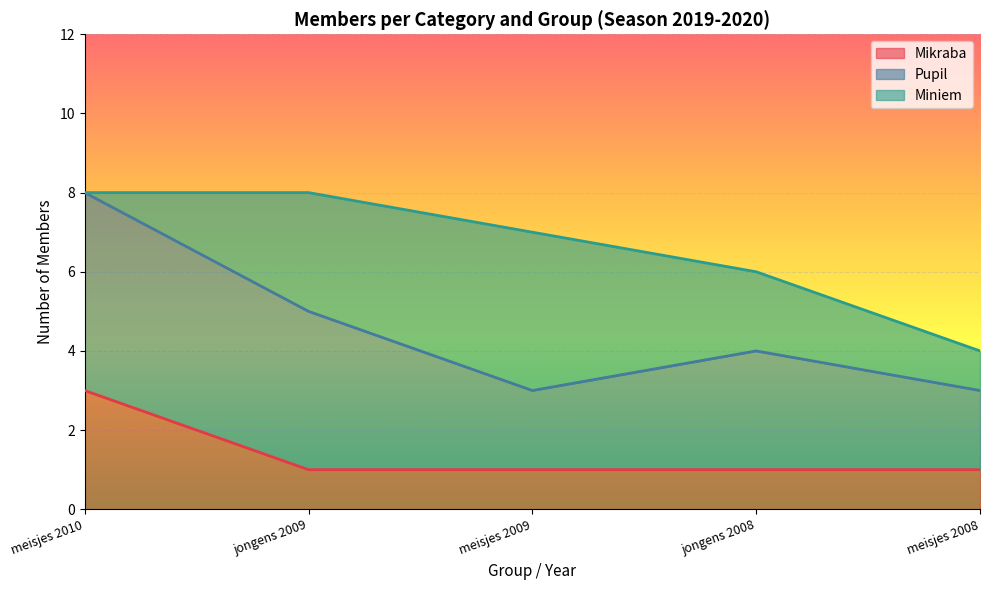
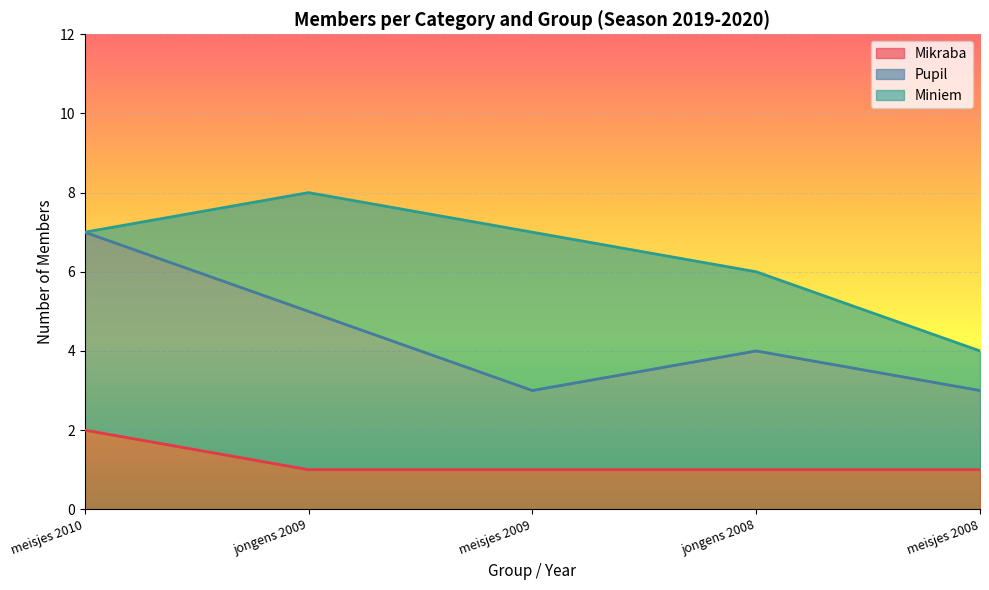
Mikraba, meisjes 2010: 3 -> 2
